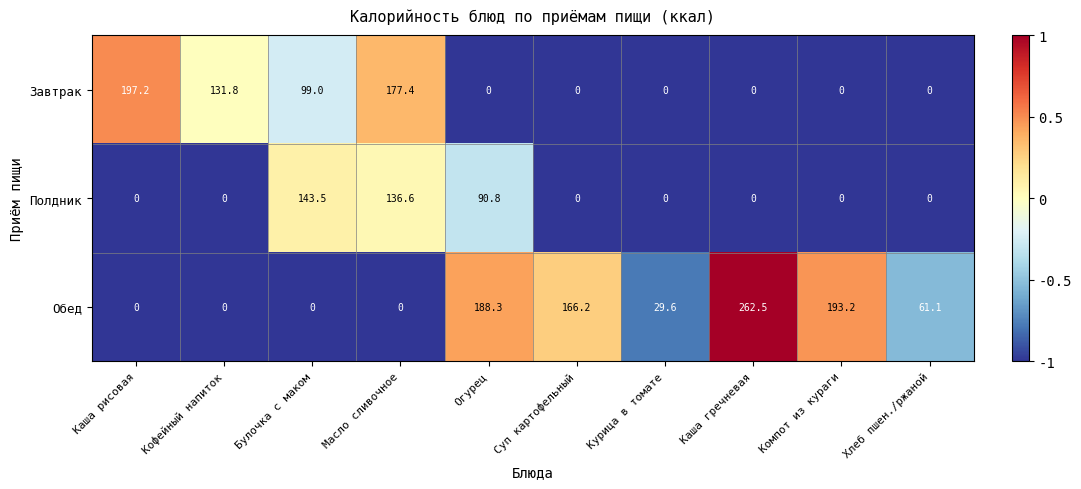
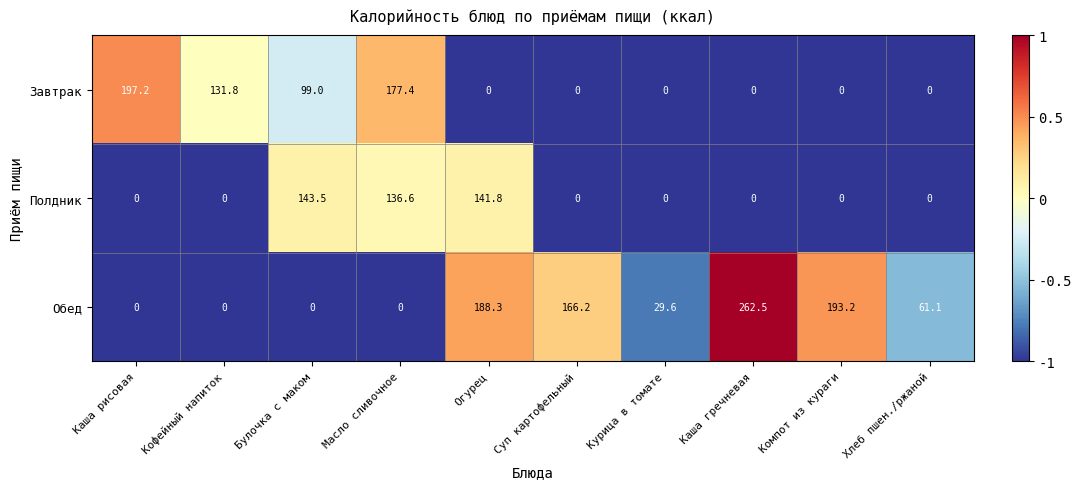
Полдник, Огурец: 90.8 -> 141.8
